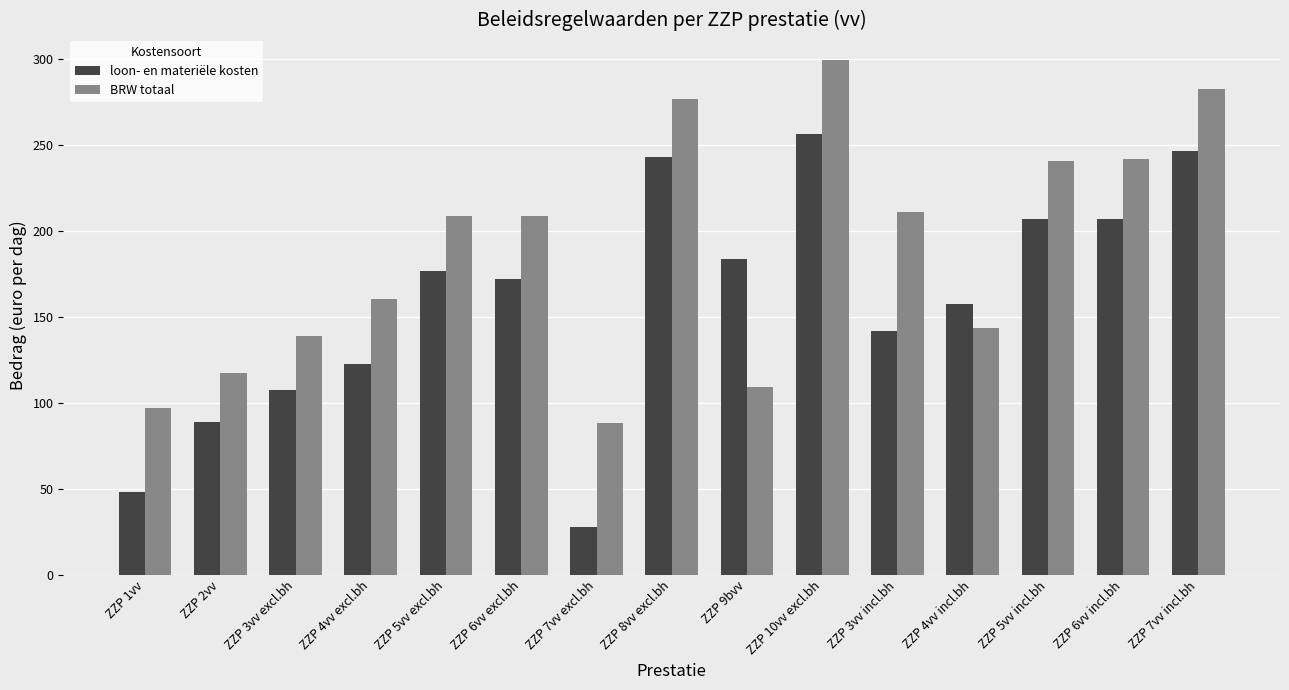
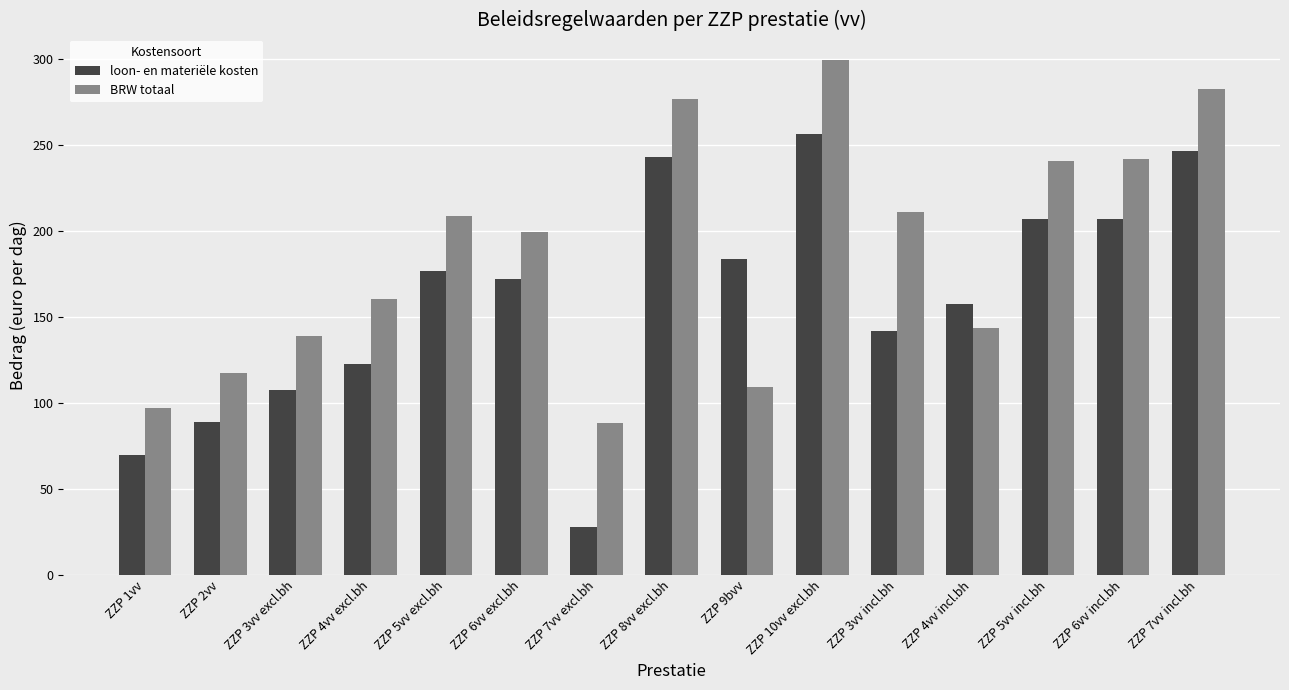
loon- en materiële kosten, ZZP 1vv: 48 -> 70
BRW totaal, ZZP 6vv excl.bh: 209 -> 199
